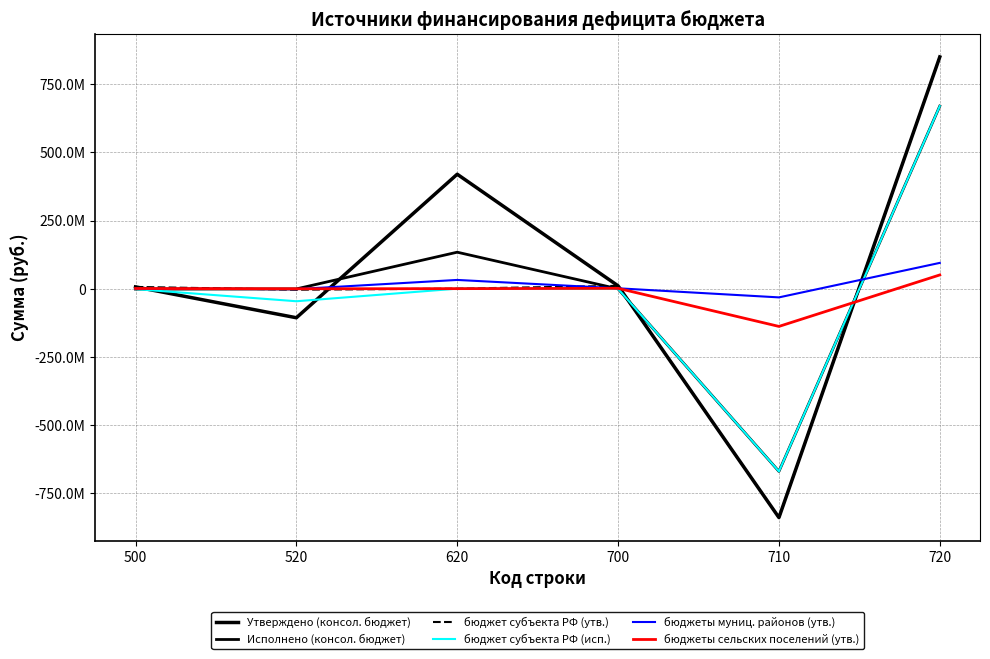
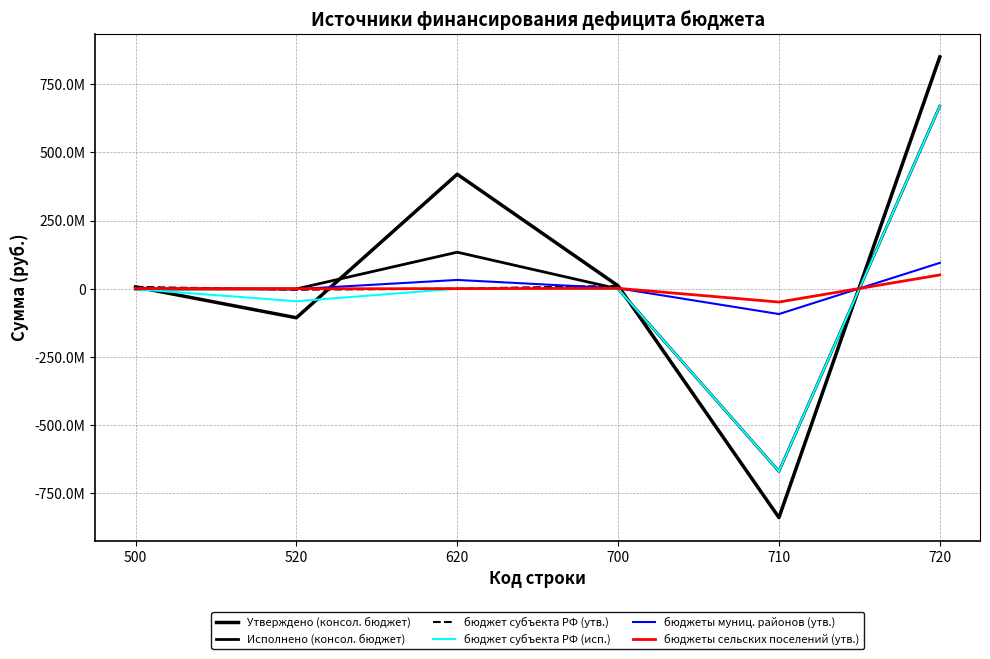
бюджеты муниц. районов (утв.), 710: -30000000 -> -90000000
бюджеты сельских поселений (утв.), 710: -140000000 -> -50000000
